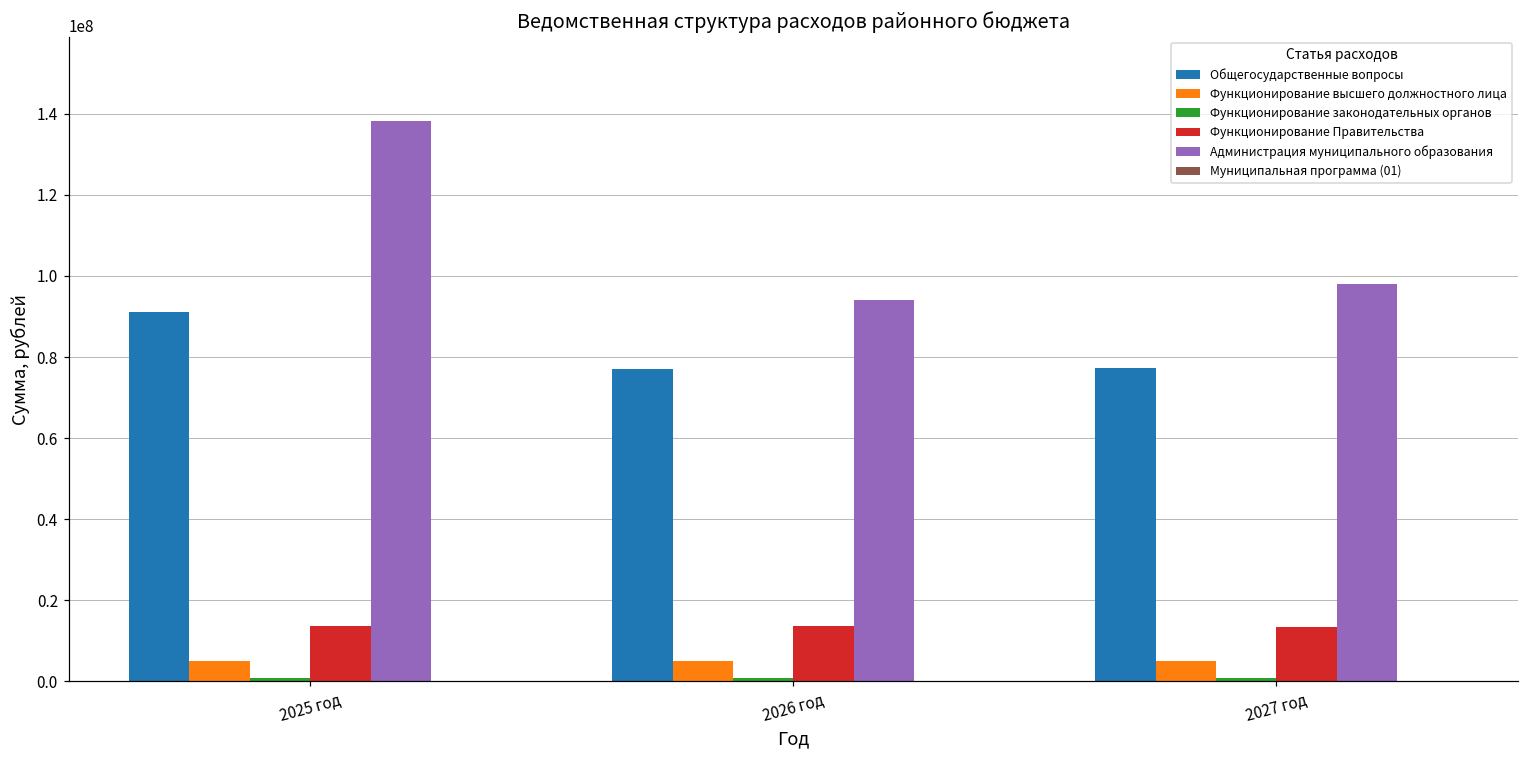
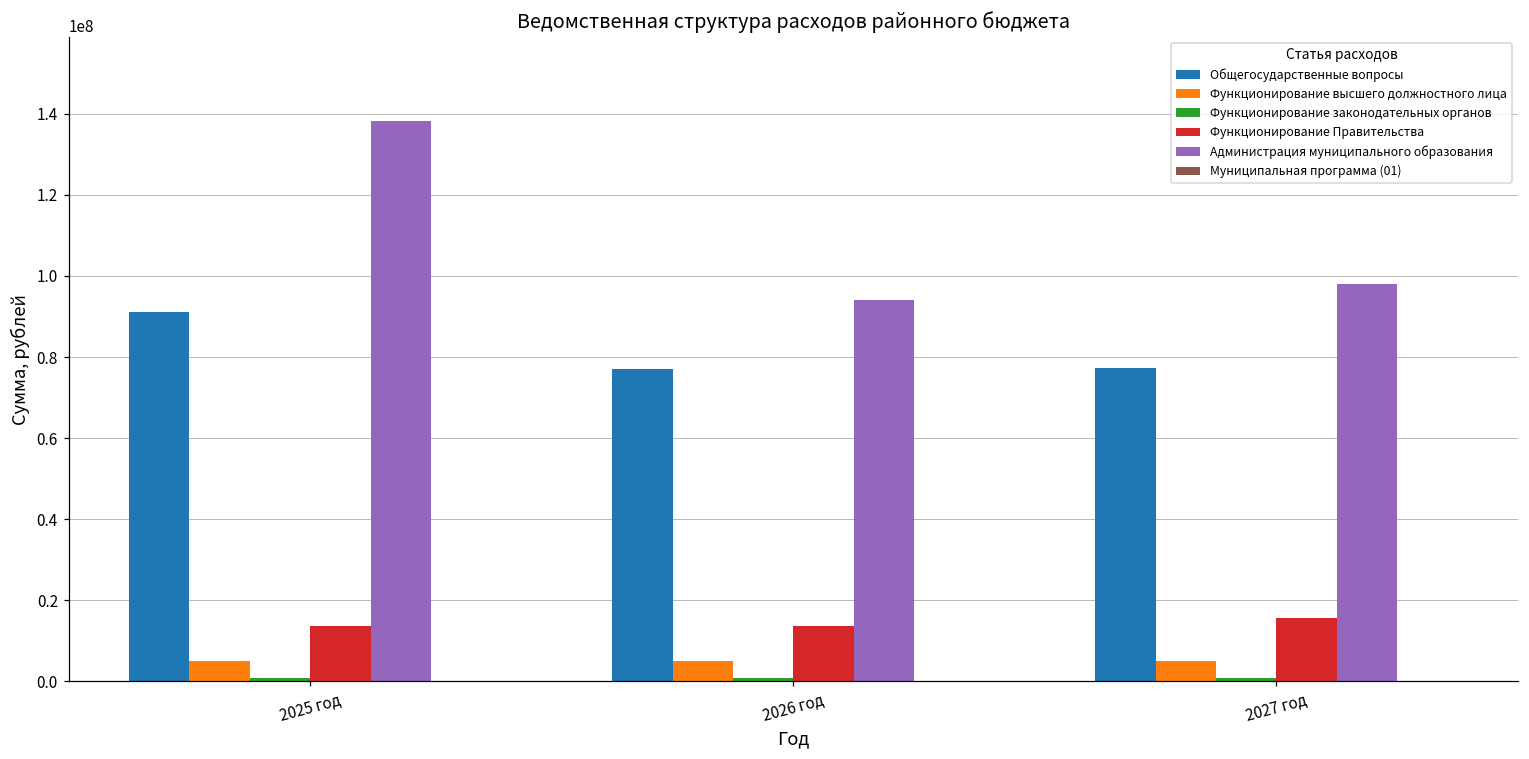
Функционирование Правительства, 2027 год: 13000000 -> 16000000
